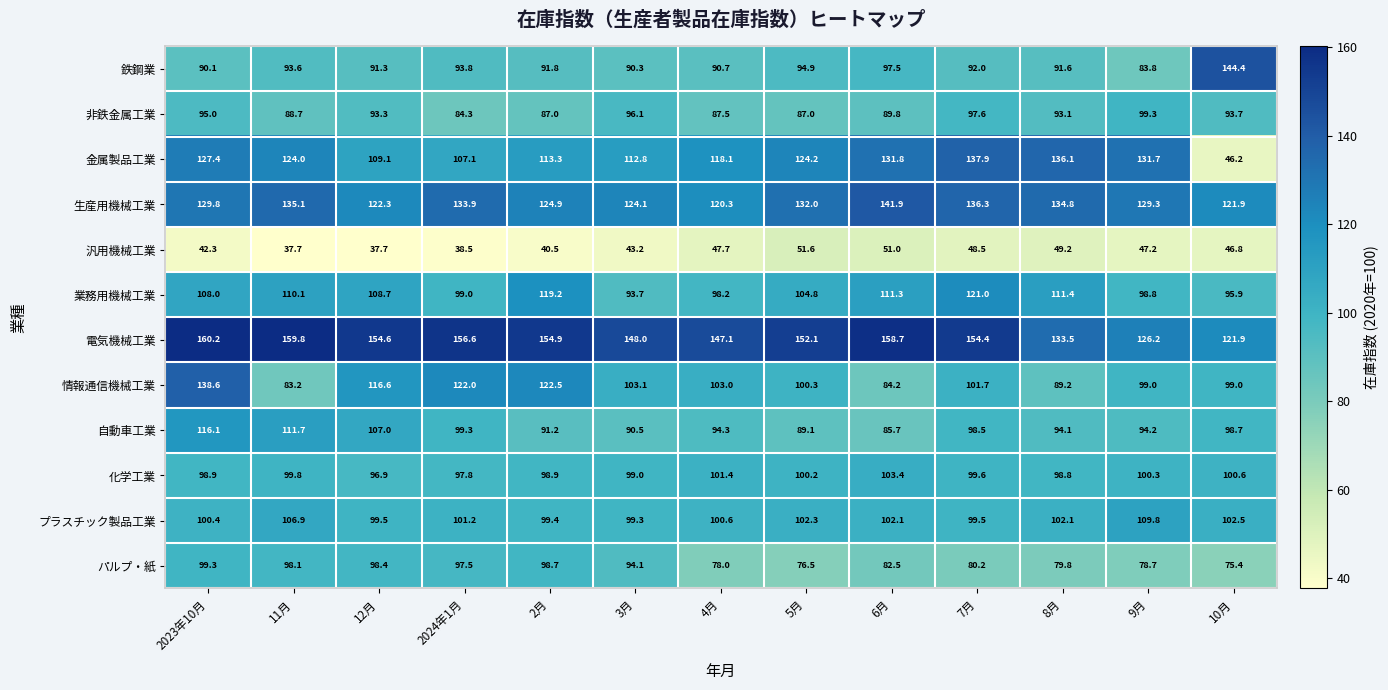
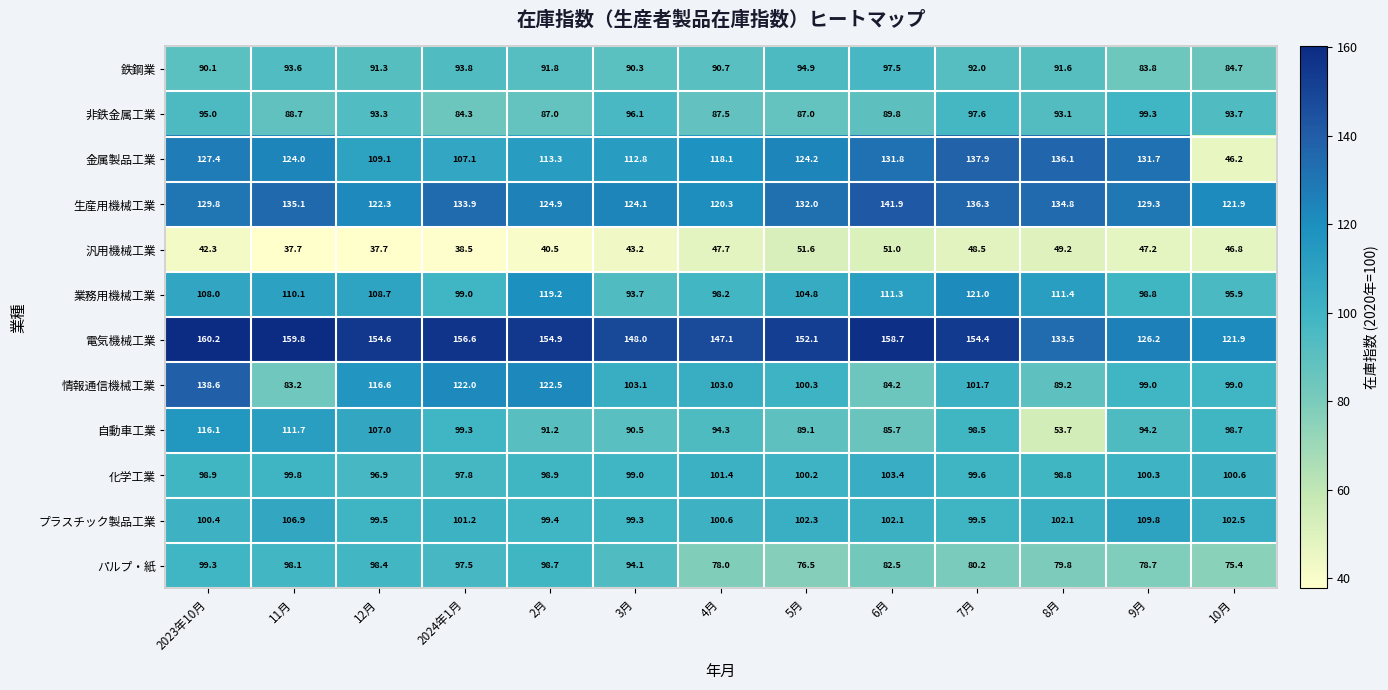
鉄鋼業, 10月: 144.4 -> 84.7
自動車工業, 8月: 94.1 -> 53.7
